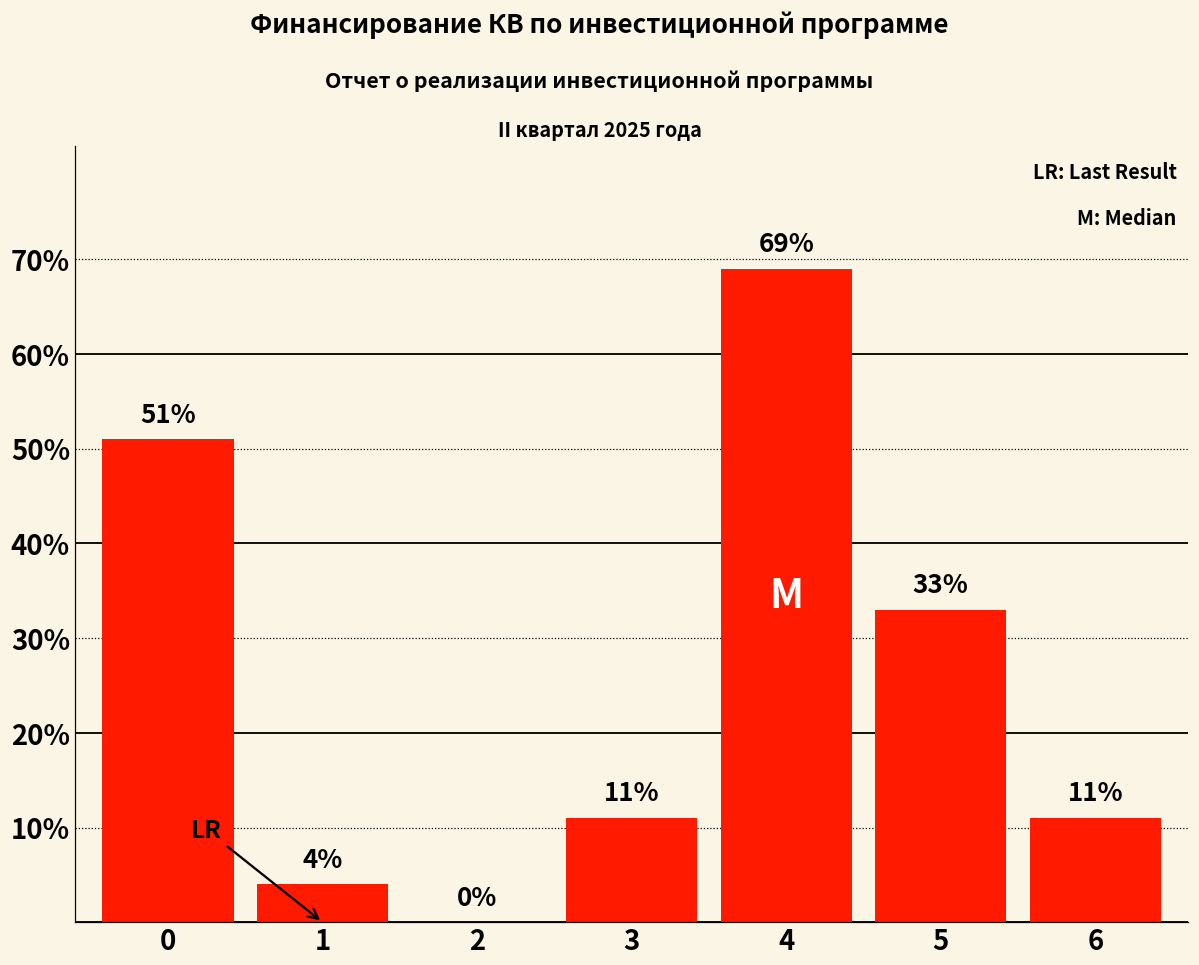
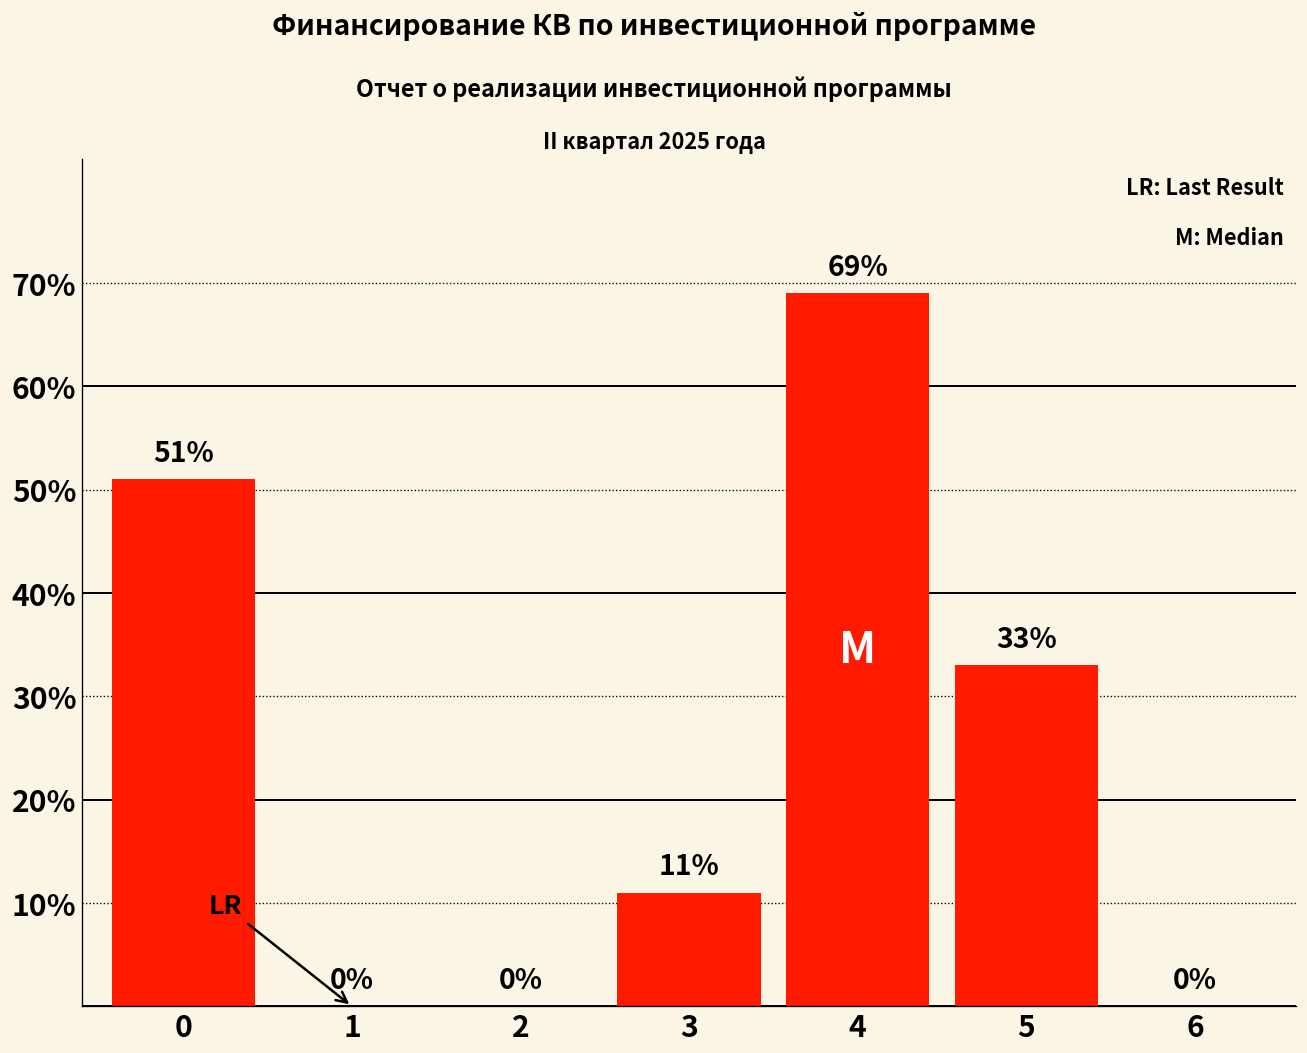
1: 4% -> 0%
6: 11% -> 0%
